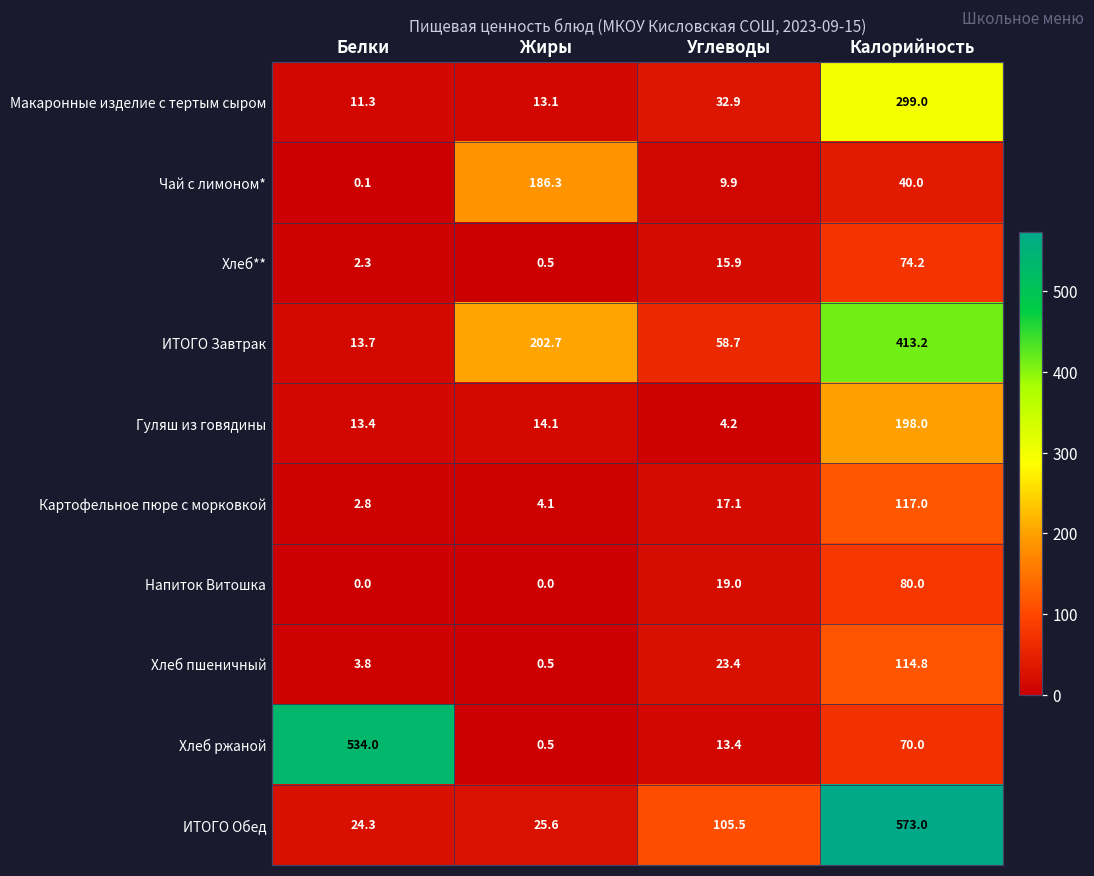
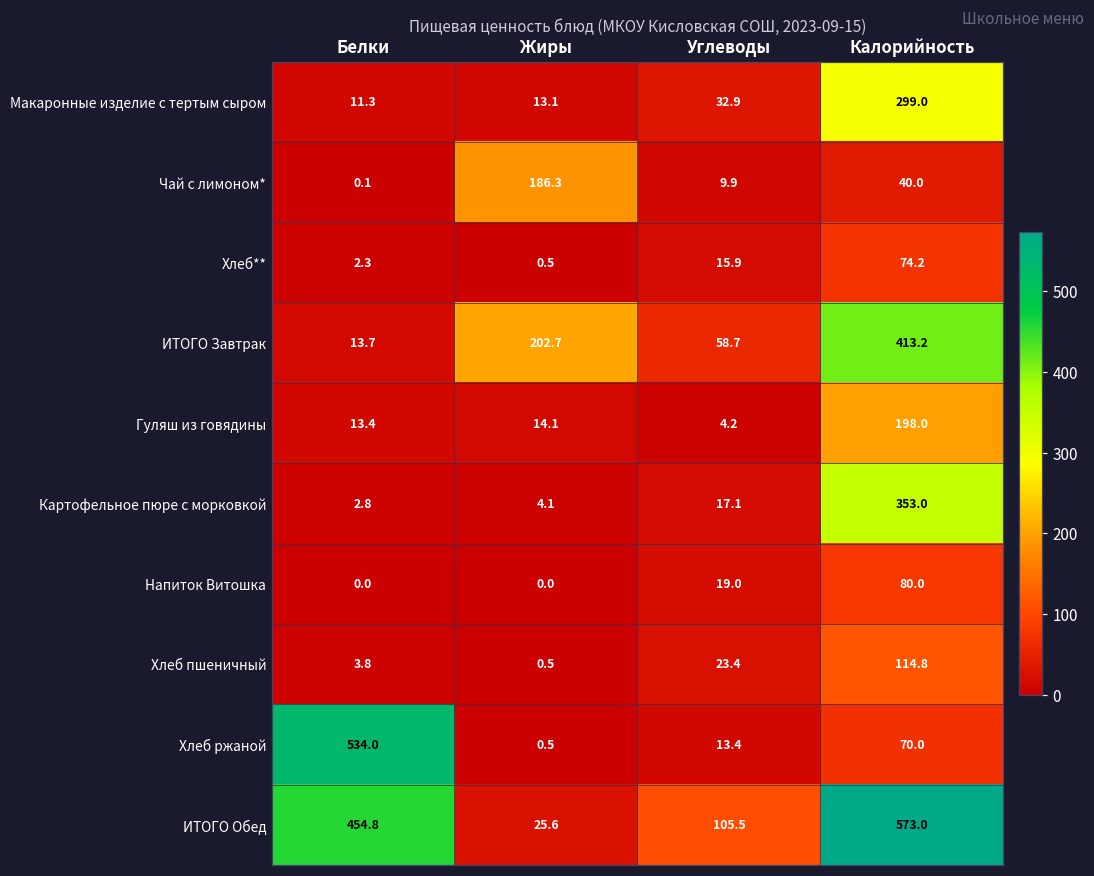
Картофельное пюре с морковкой, Калорийность: 117.0 -> 353.0
ИТОГО Обед, Белки: 24.3 -> 454.8
